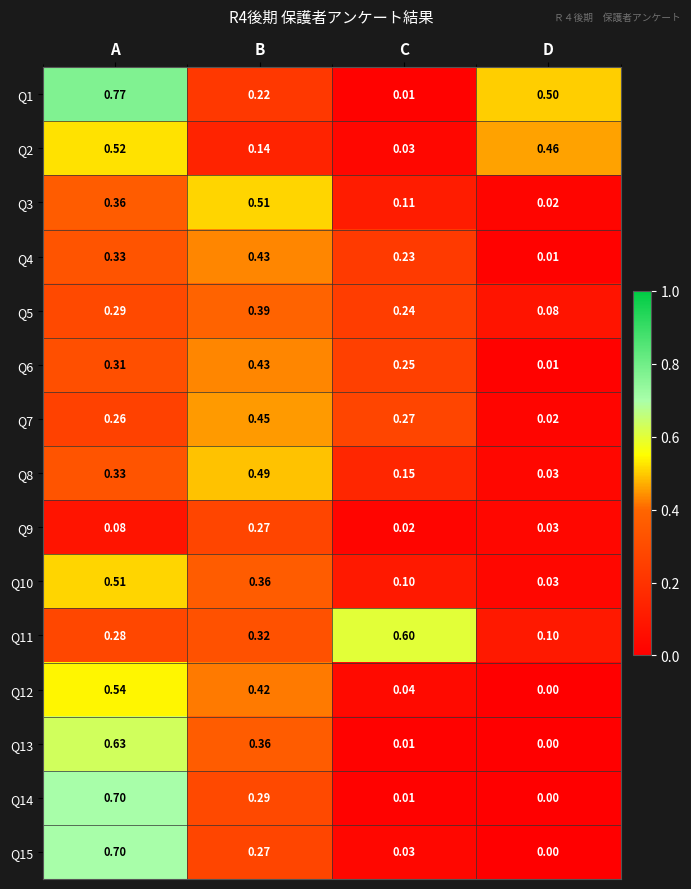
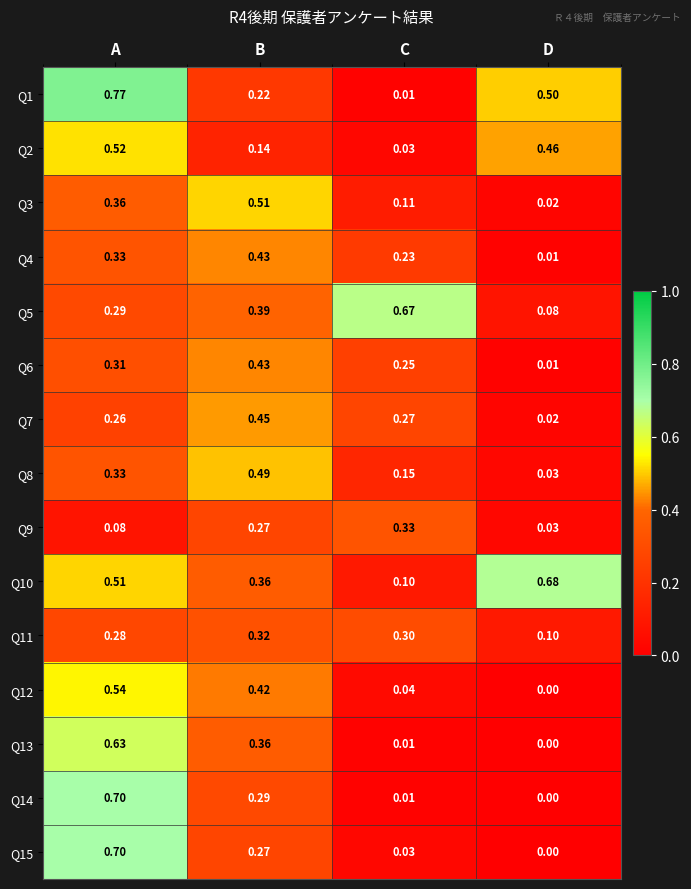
Q5, C: 0.24 -> 0.67
Q9, C: 0.02 -> 0.33
Q10, D: 0.03 -> 0.68
Q11, C: 0.60 -> 0.30
